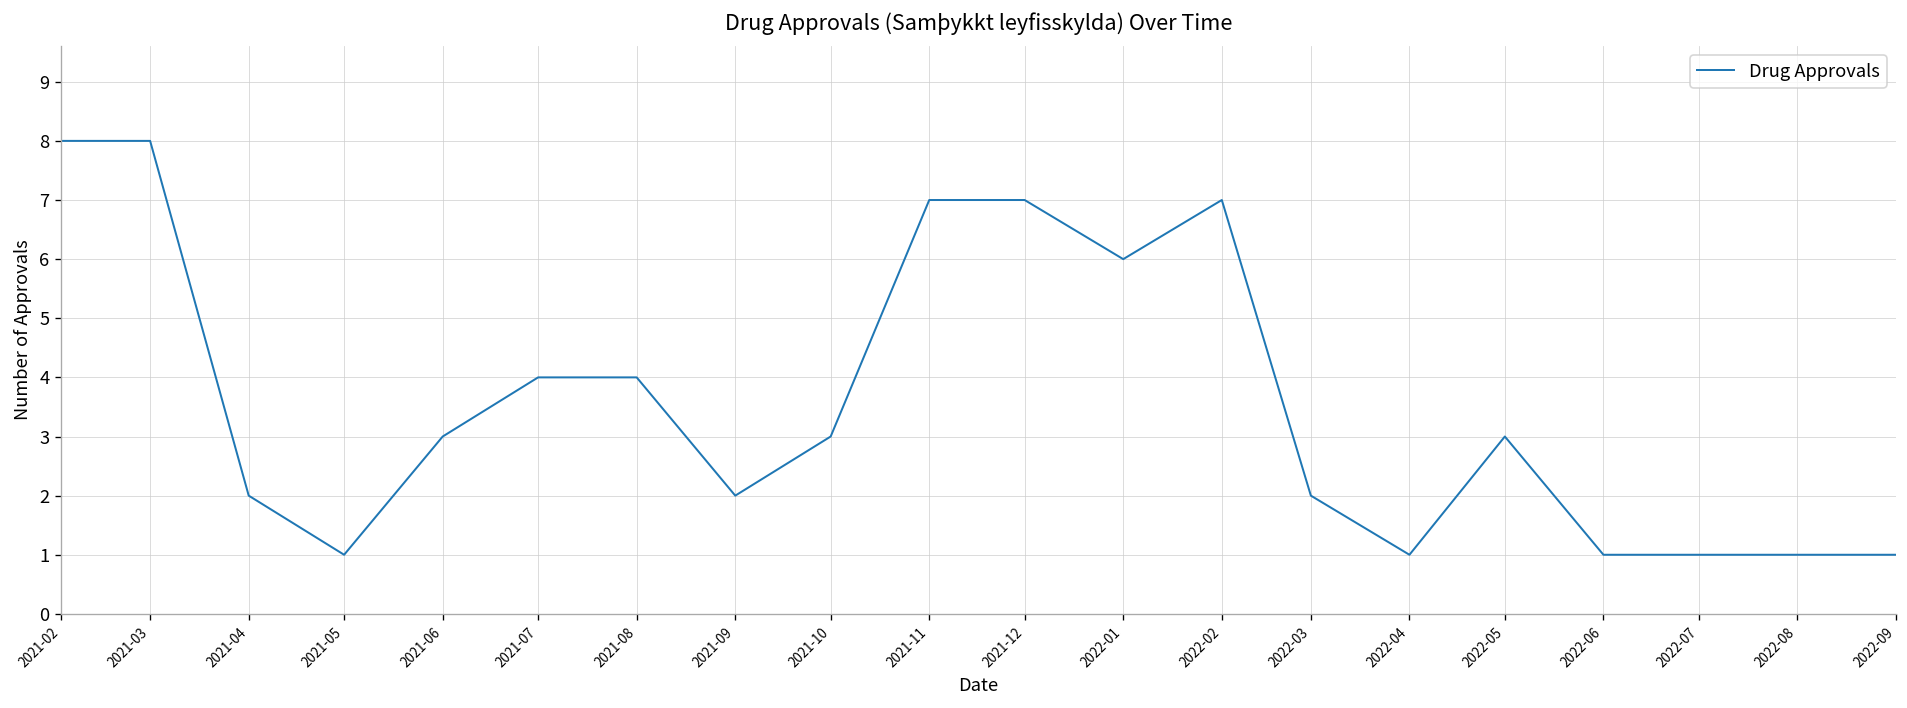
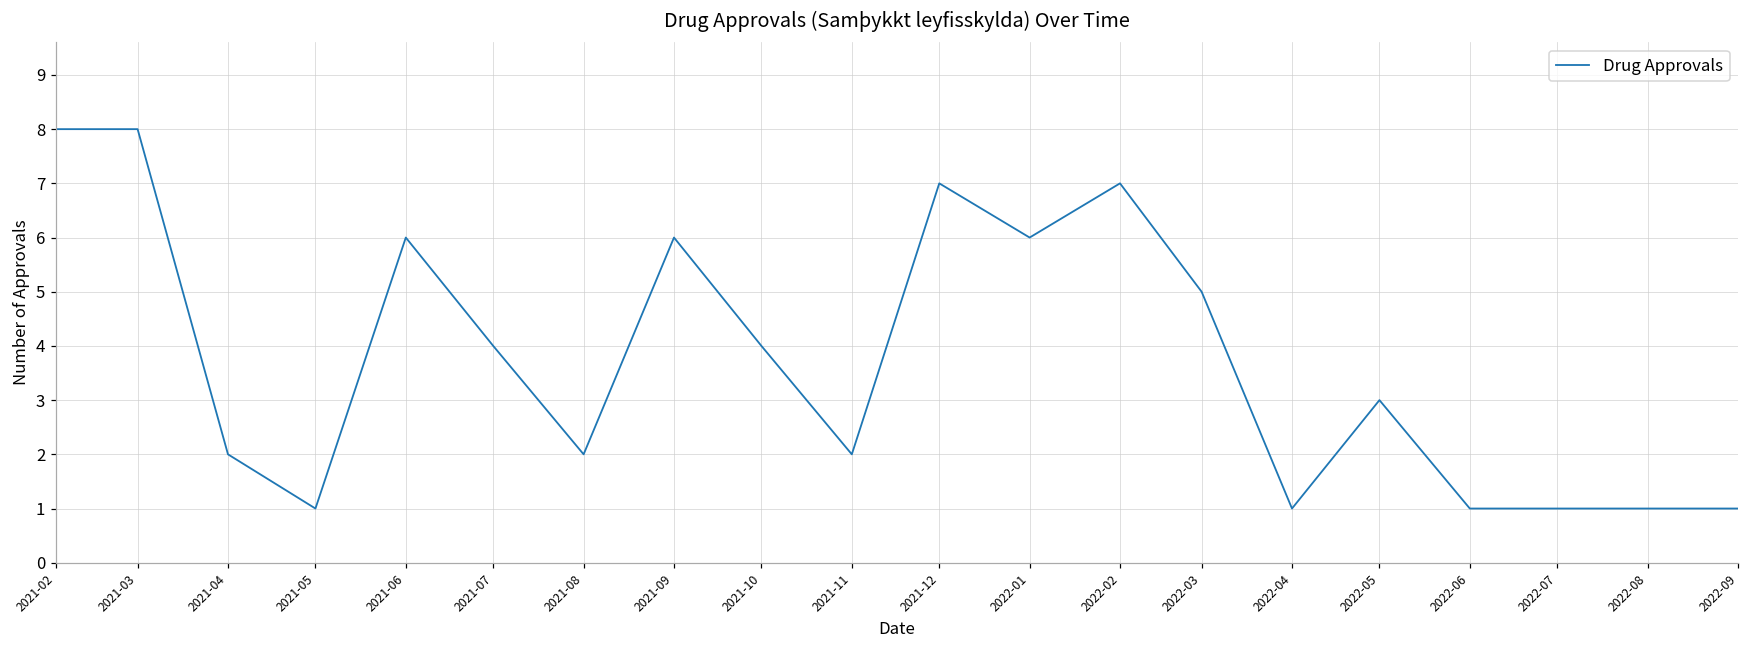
2021-06: 3 -> 6
2021-08: 4 -> 2
2021-09: 2 -> 6
2021-10: 3 -> 4
2021-11: 7 -> 2
2022-03: 2 -> 5
